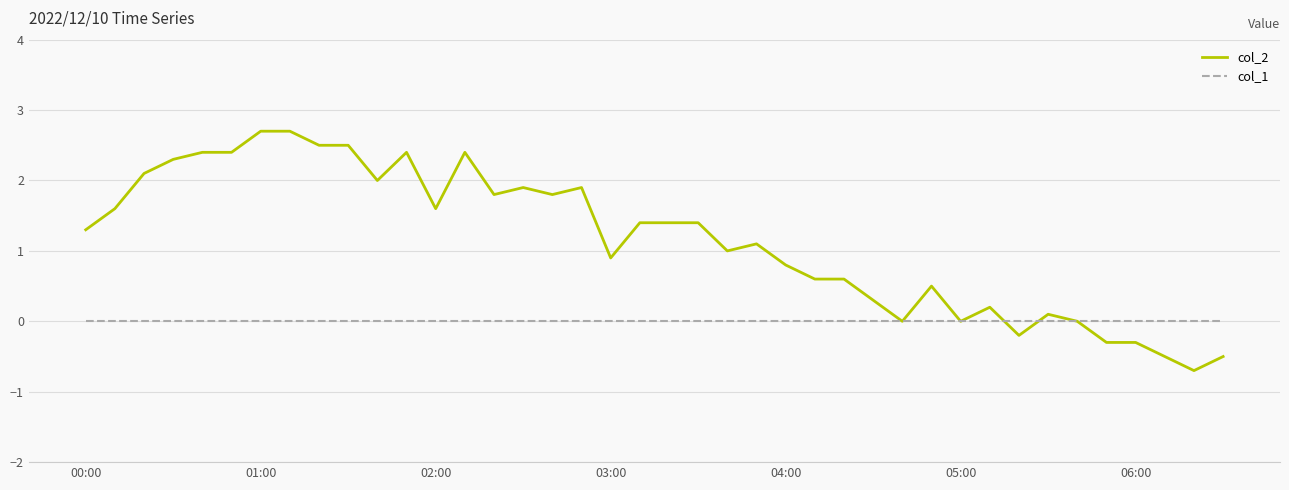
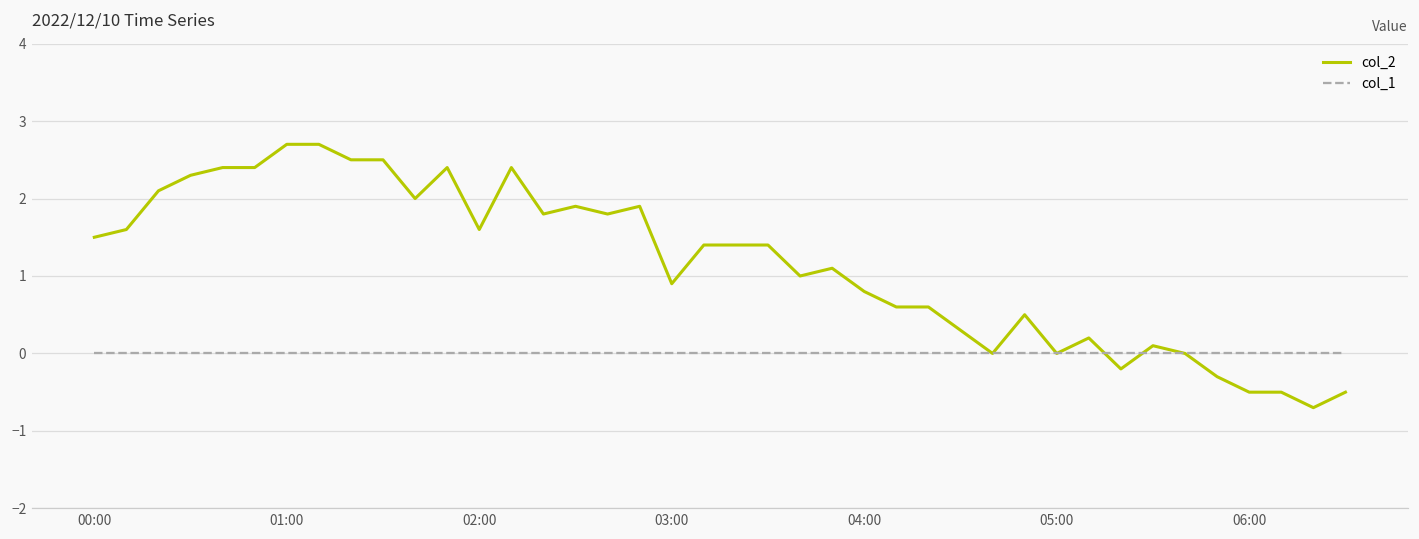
col_2, 00:00: 1.3 -> 1.5
col_2, 06:00: -0.3 -> -0.5
